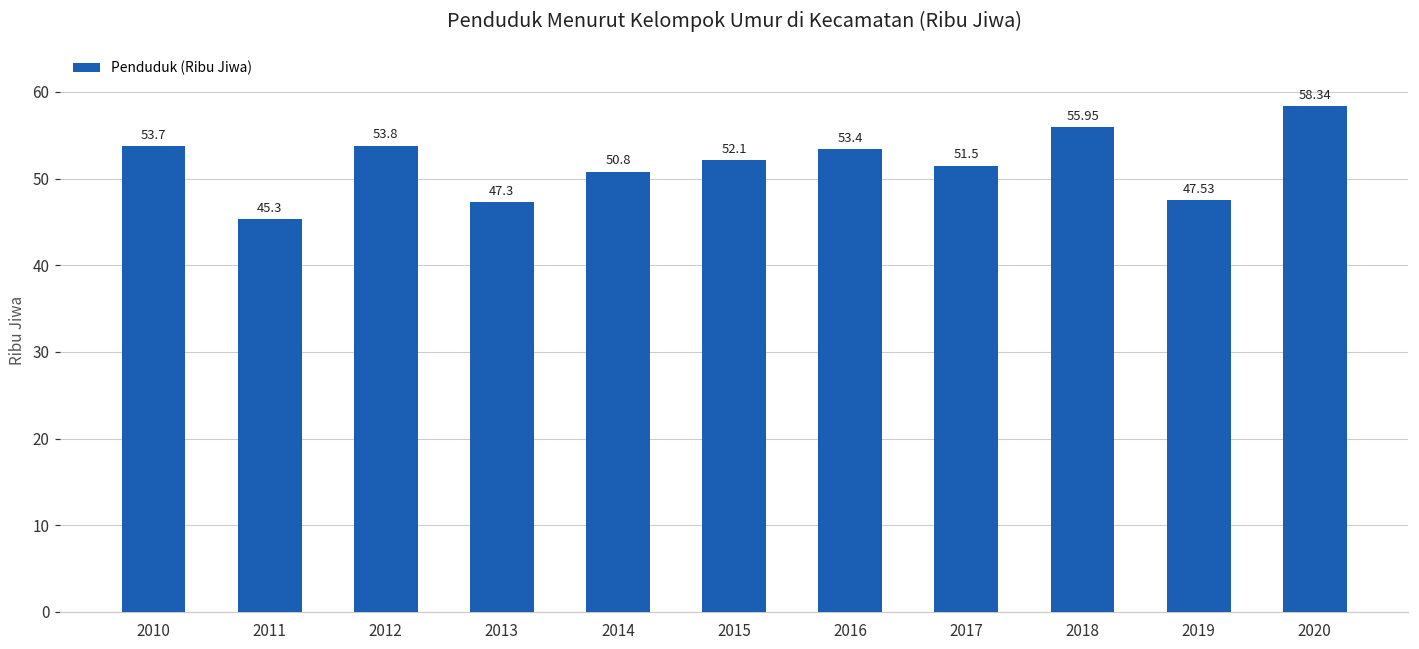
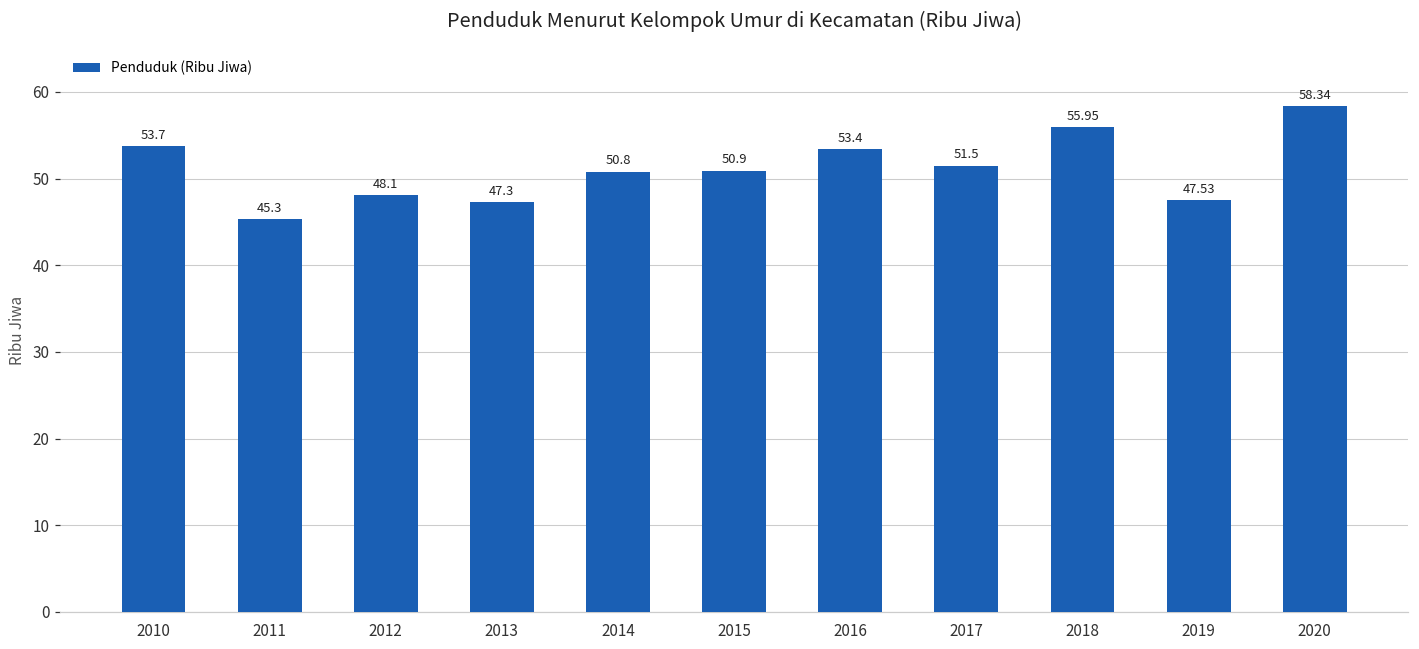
2012: 53.8 -> 48.1
2015: 52.1 -> 50.9
